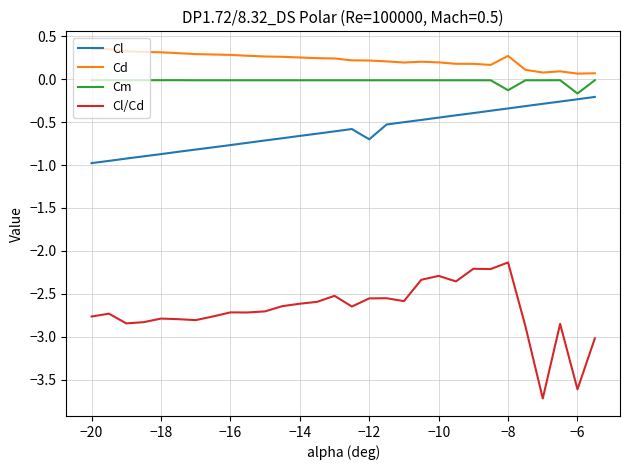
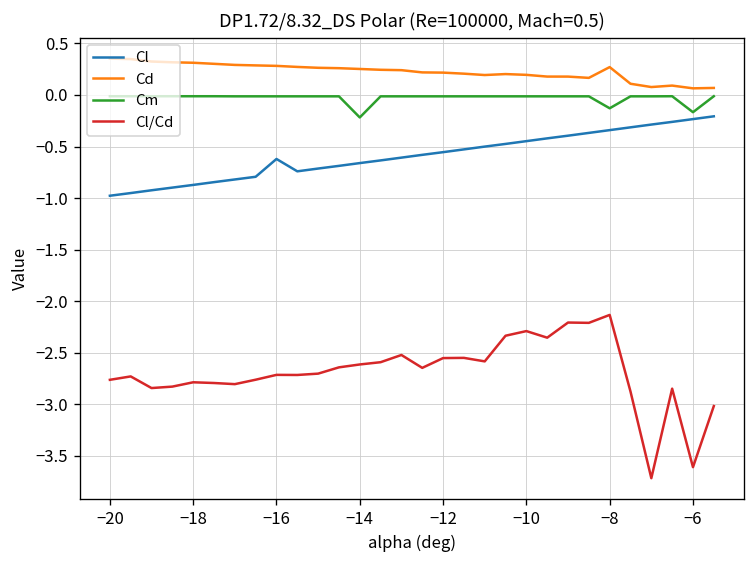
Cl, −16: -0.8 -> -0.6
Cm, −14: 0.0 -> -0.2
Cl, −12: -0.7 -> -0.6
